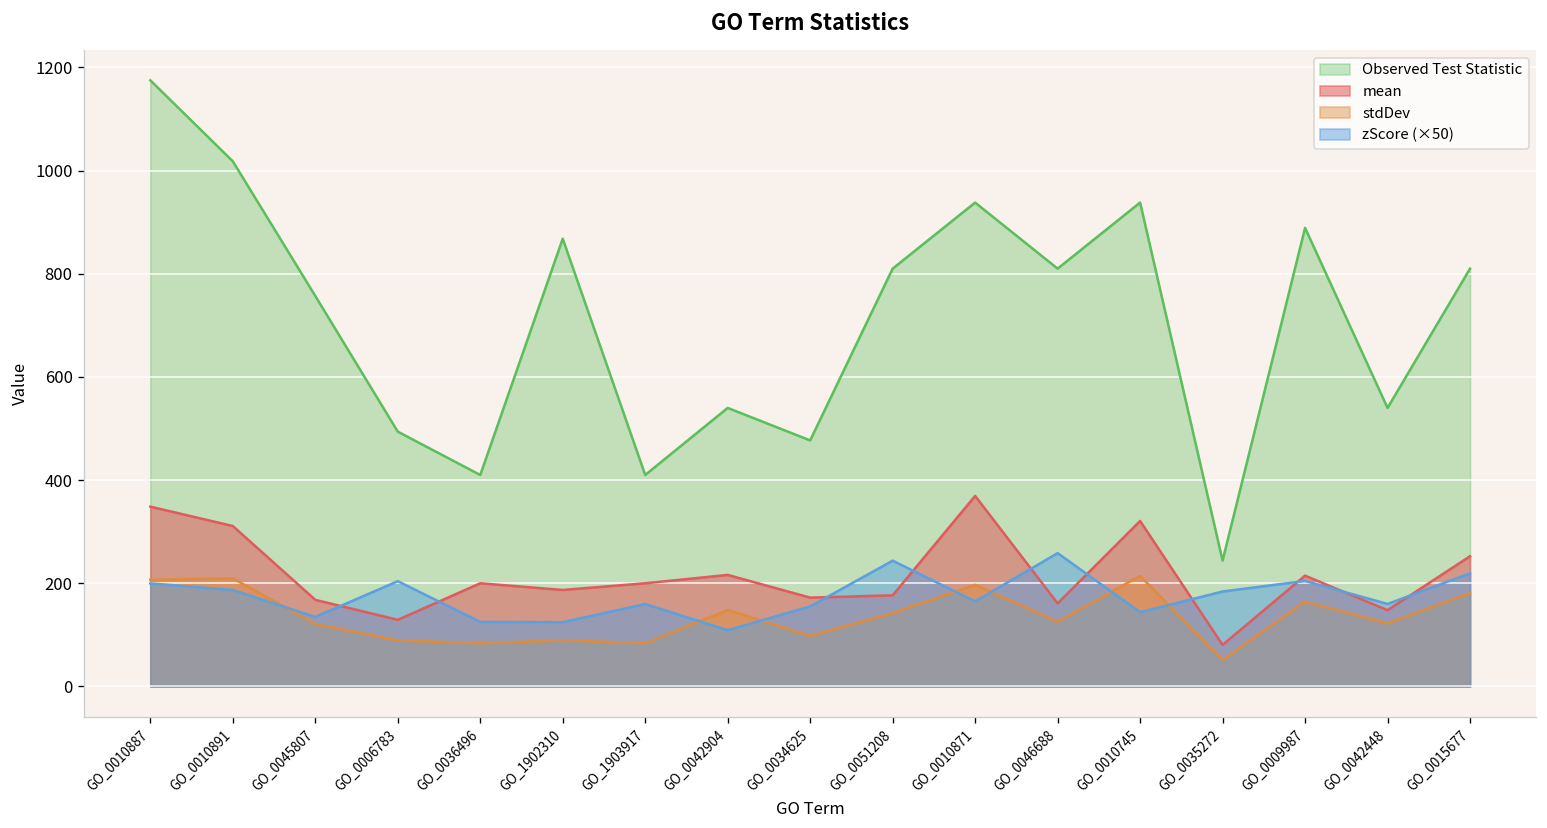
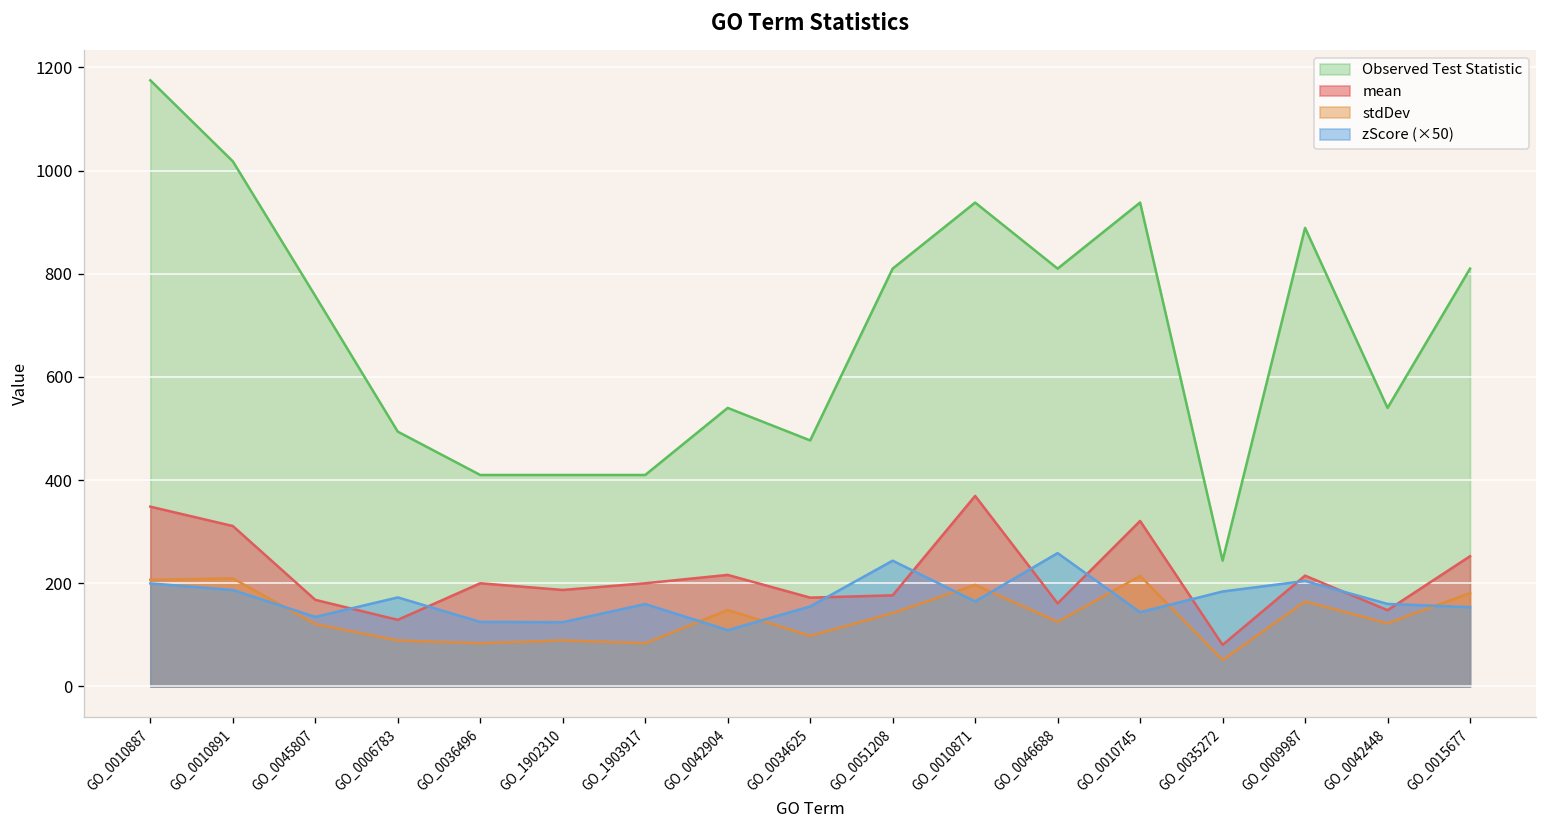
zScore (×50), GO_0006783: 200 -> 170
Observed Test Statistic, GO_1902310: 870 -> 410
zScore (×50), GO_0015677: 220 -> 150
